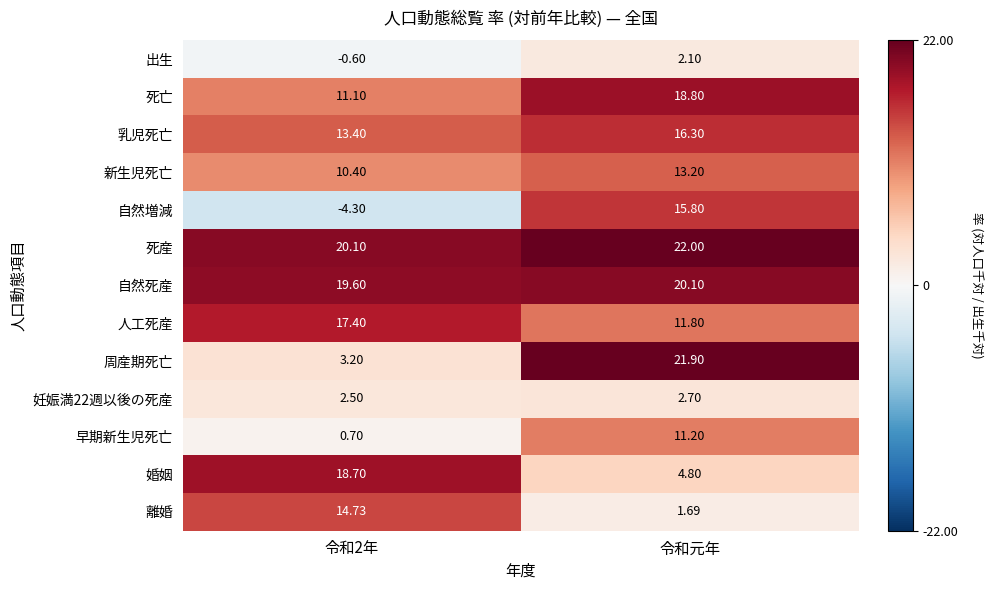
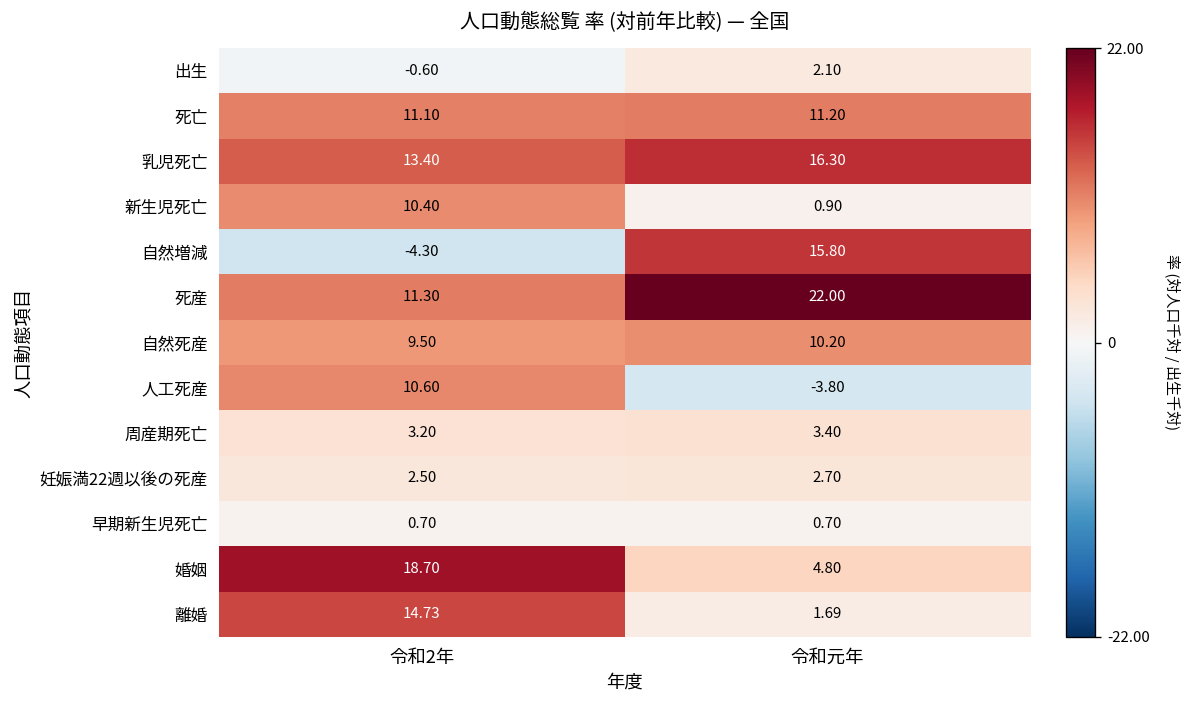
死亡, 令和元年: 18.80 -> 11.20
新生児死亡, 令和元年: 13.20 -> 0.90
死産, 令和2年: 20.10 -> 11.30
自然死産, 令和2年: 19.60 -> 9.50
自然死産, 令和元年: 20.10 -> 10.20
人工死産, 令和2年: 17.40 -> 10.60
人工死産, 令和元年: 11.80 -> -3.80
周産期死亡, 令和元年: 21.90 -> 3.40
早期新生児死亡, 令和元年: 11.20 -> 0.70
